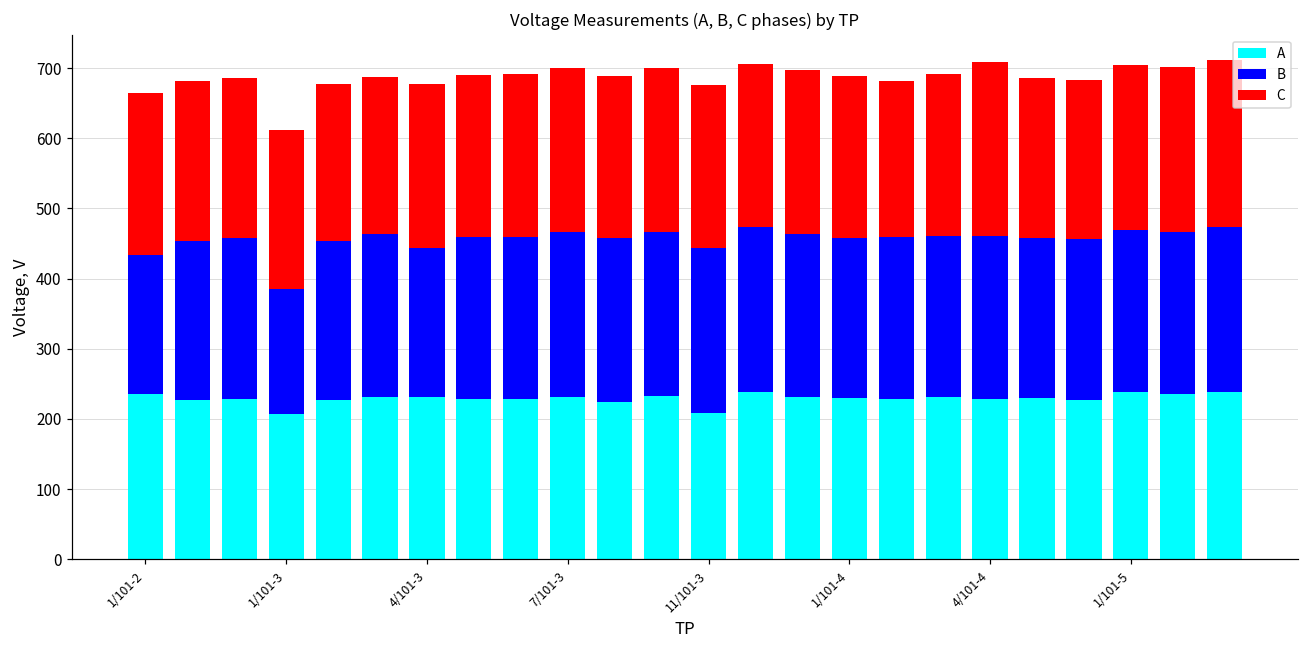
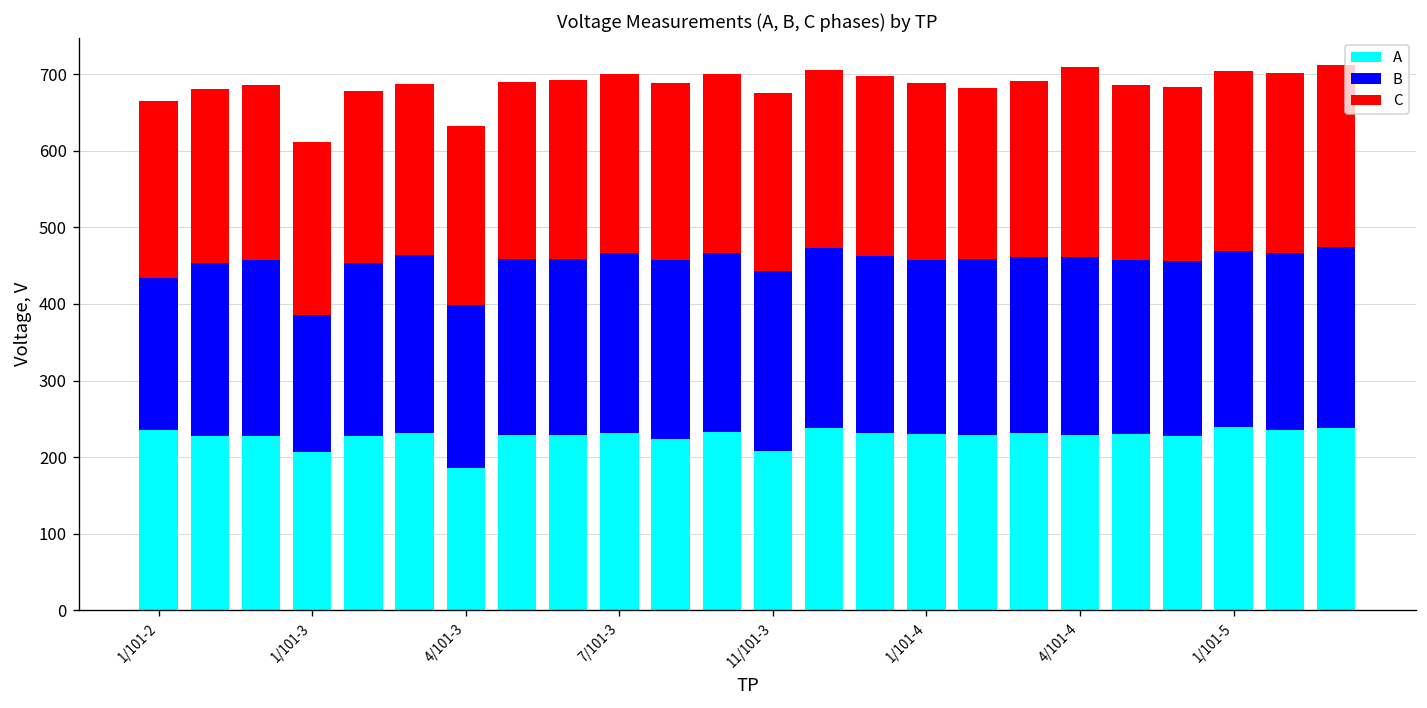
A, 4/101-3: 230 -> 190
